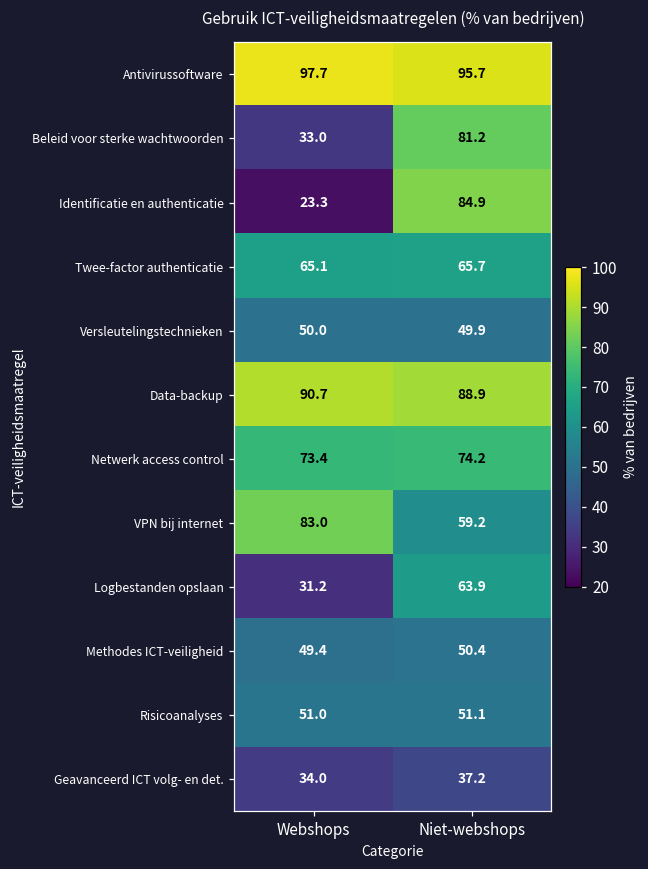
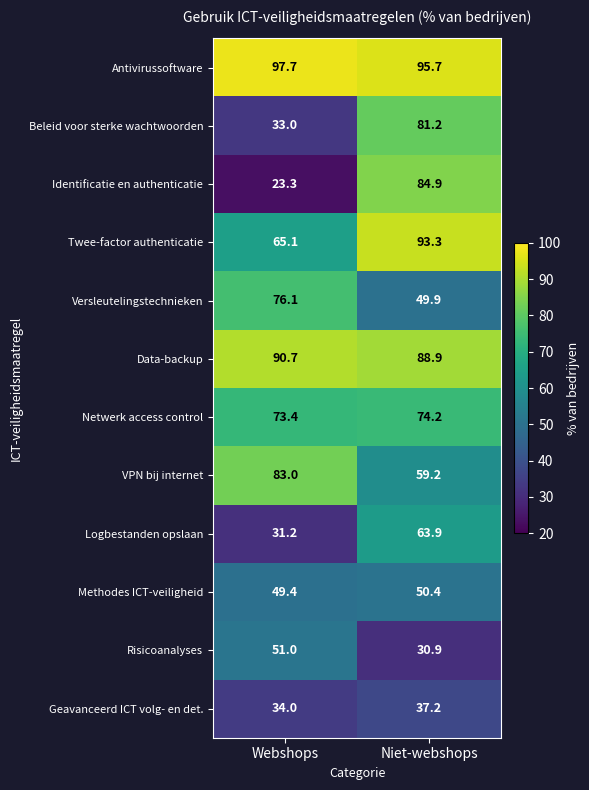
Twee-factor authenticatie, Niet-webshops: 65.7 -> 93.3
Versleutelingstechnieken, Webshops: 50.0 -> 76.1
Risicoanalyses, Niet-webshops: 51.1 -> 30.9
